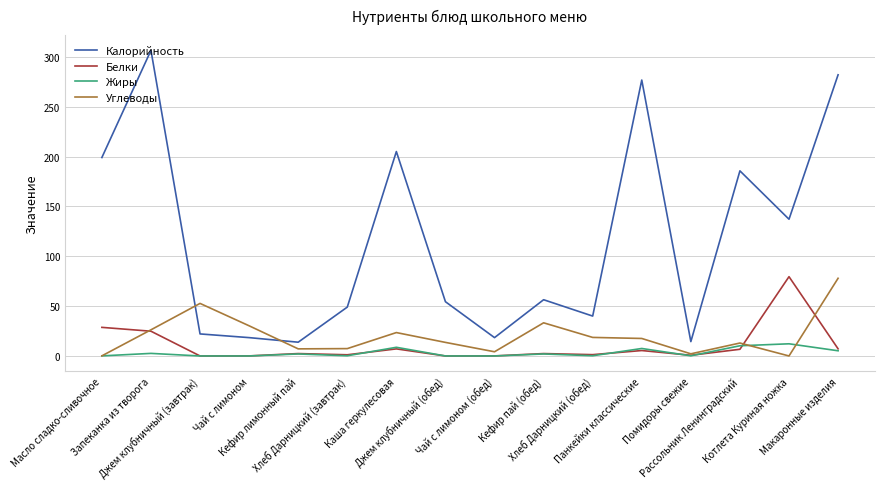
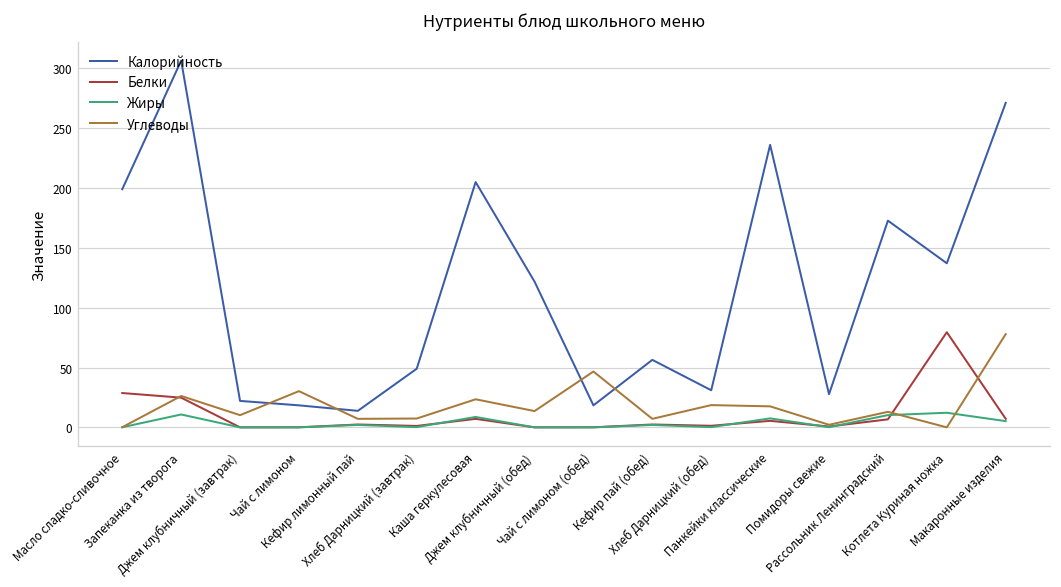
Жиры, Запеканка из творога: 0 -> 10
Углеводы, Джем клубничный (завтрак): 50 -> 10
Калорийность, Джем клубничный (обед): 50 -> 120
Углеводы, Чай с лимоном (обед): 0 -> 50
Углеводы, Кефир пай (обед): 30 -> 10
Калорийность, Хлеб Дарницкий (обед): 40 -> 30
Калорийность, Панкейки классические: 280 -> 240
Калорийность, Помидоры свежие: 10 -> 30
Калорийность, Рассольник Ленинградский: 190 -> 170
Калорийность, Макаронные изделия: 280 -> 270
